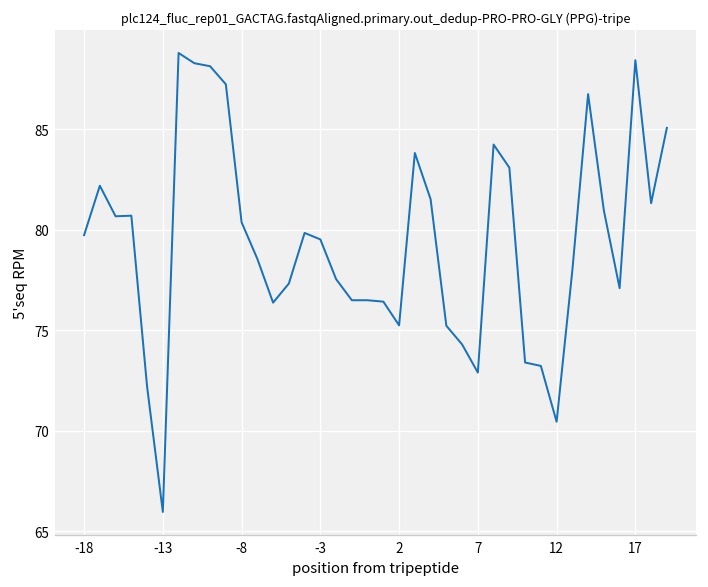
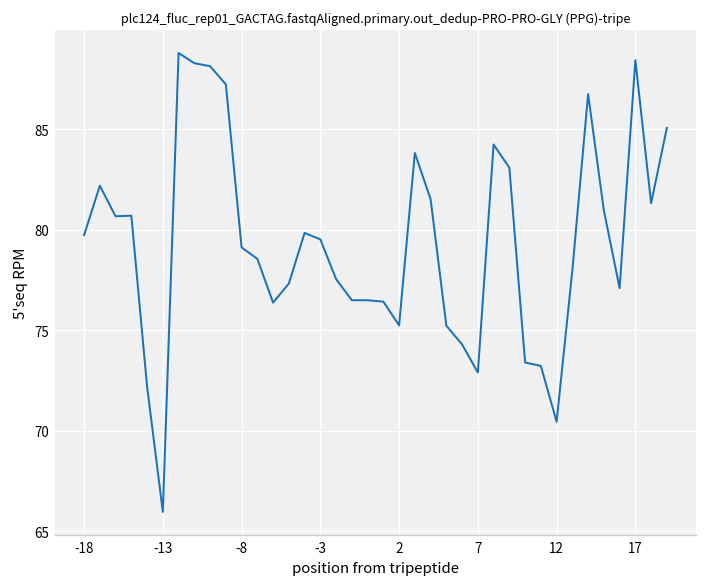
-8: 80.4 -> 79.1
